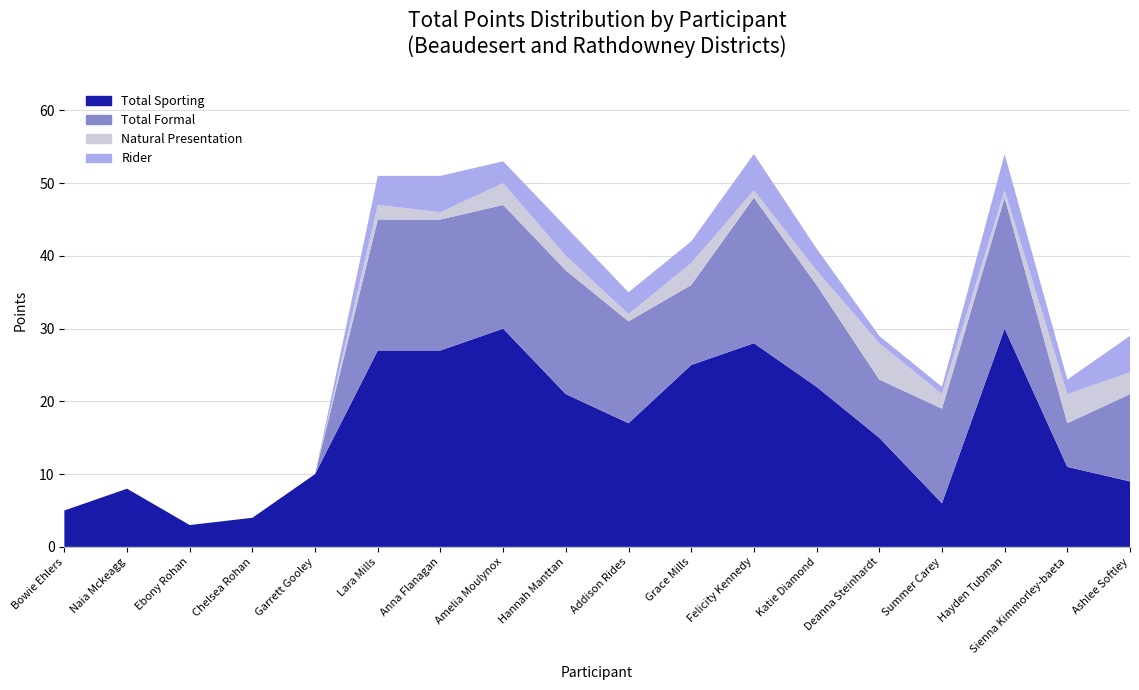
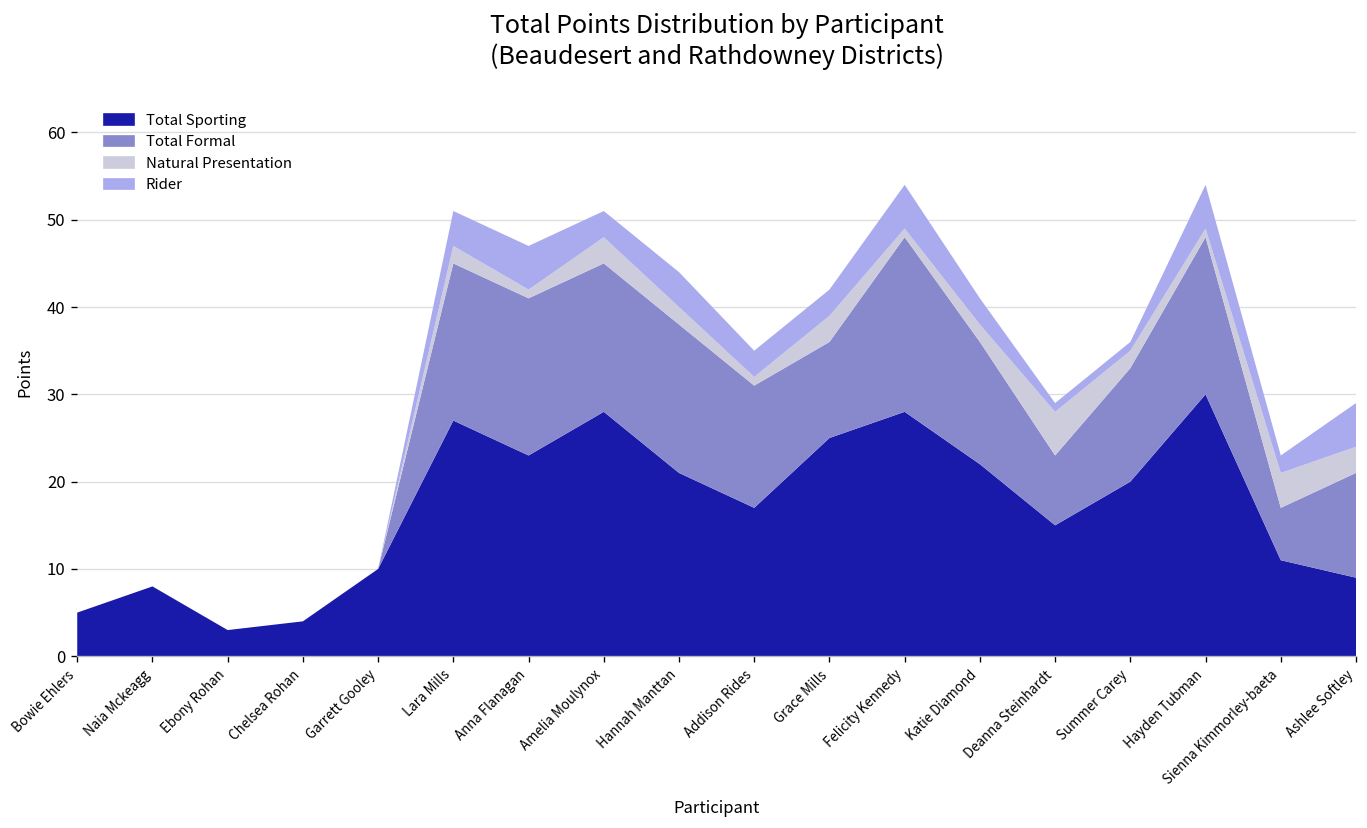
Total Sporting, Anna Flanagan: 27 -> 23
Total Sporting, Amelia Moulynox: 30 -> 28
Total Sporting, Summer Carey: 6 -> 20
